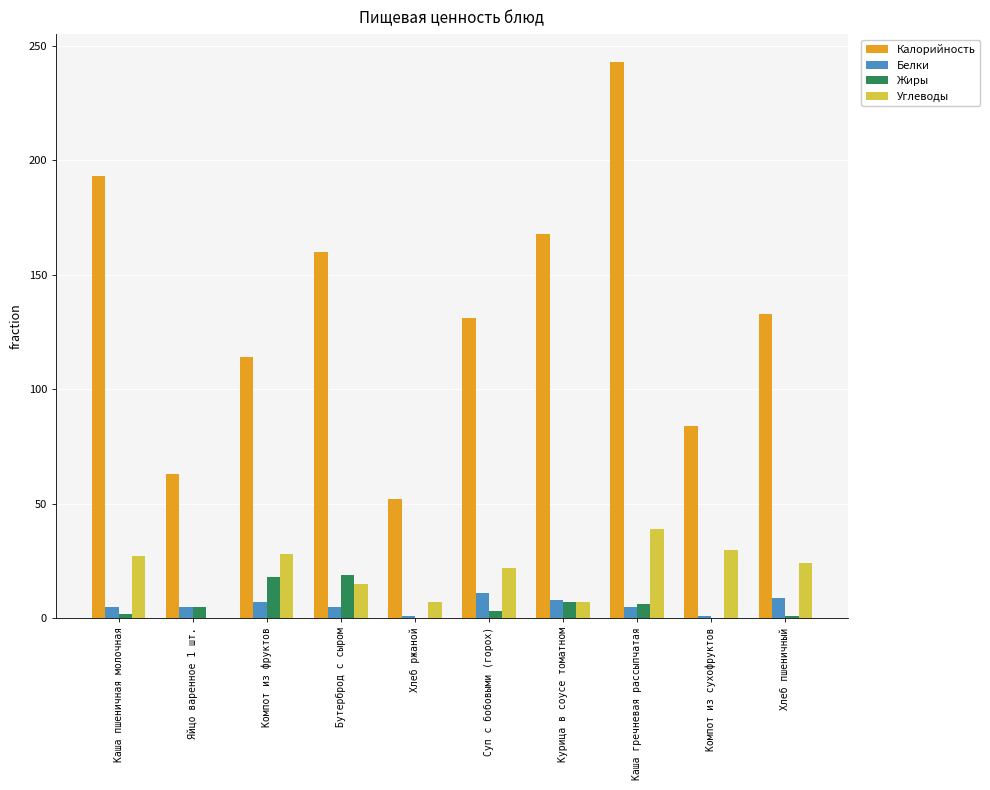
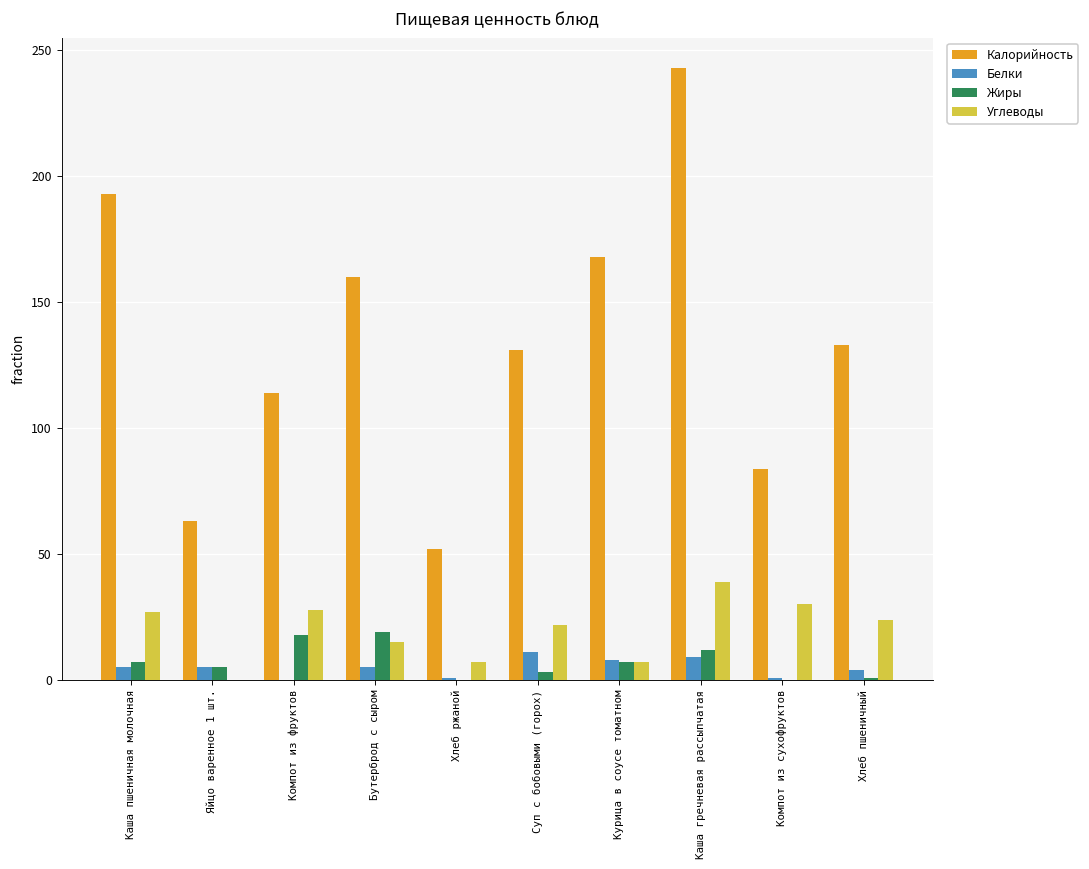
Жиры, Каша пшеничная молочная: 2 -> 7
Белки, Компот из фруктов: 7 -> 0
Белки, Каша гречневая рассыпчатая: 5 -> 9
Жиры, Каша гречневая рассыпчатая: 6 -> 12
Белки, Хлеб пшеничный: 9 -> 4
